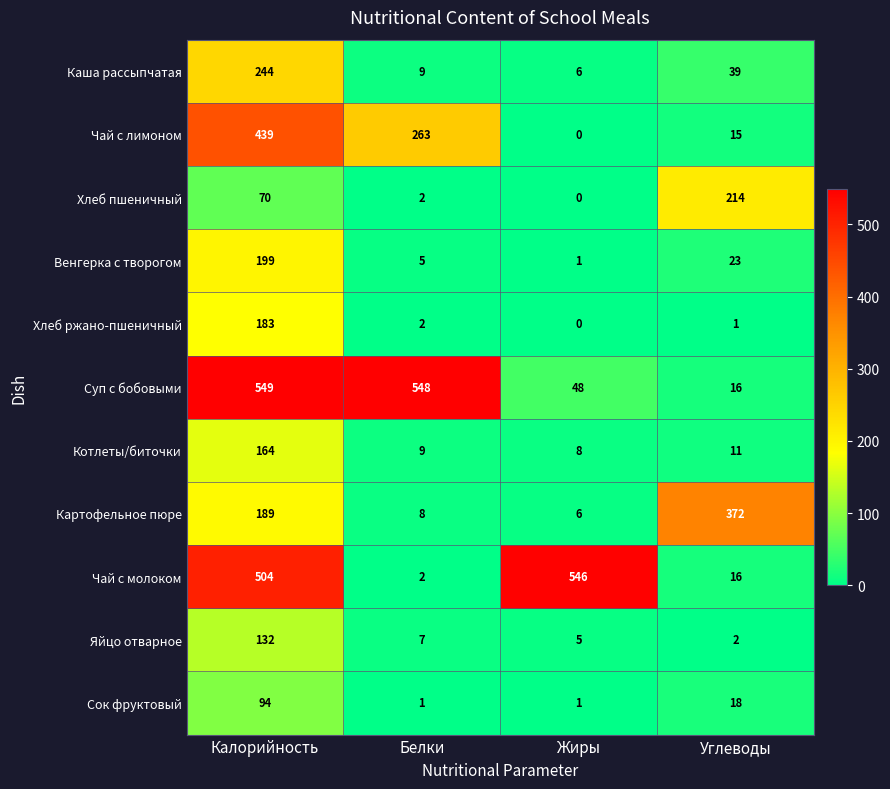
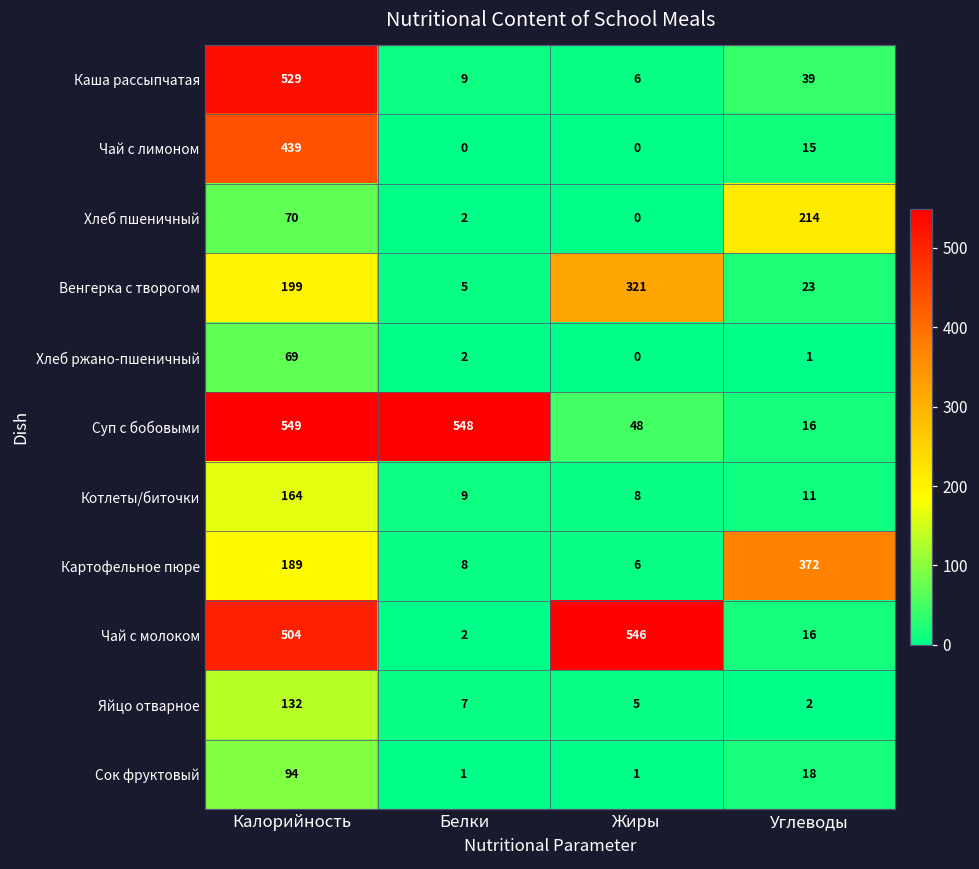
Каша рассыпчатая, Калорийность: 244 -> 529
Чай с лимоном, Белки: 263 -> 0
Венгерка с творогом, Жиры: 1 -> 321
Хлеб ржано-пшеничный, Калорийность: 183 -> 69
